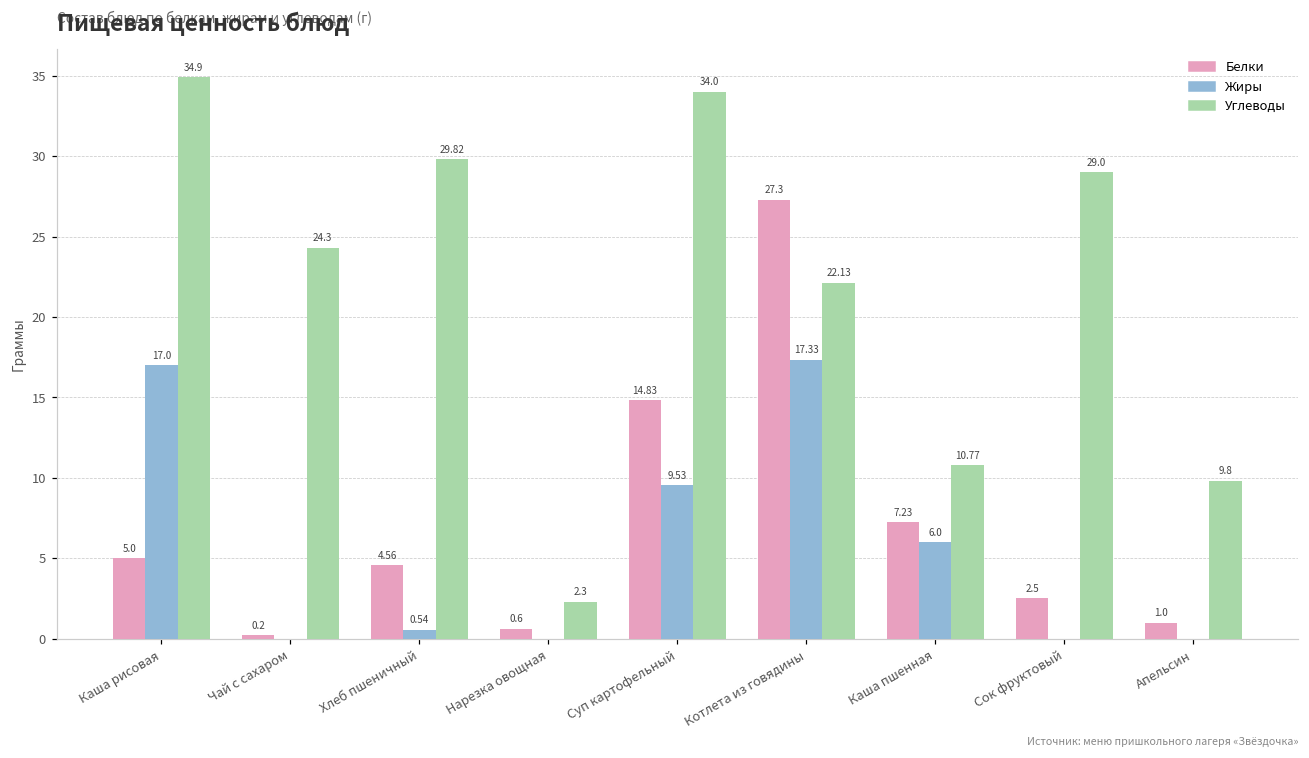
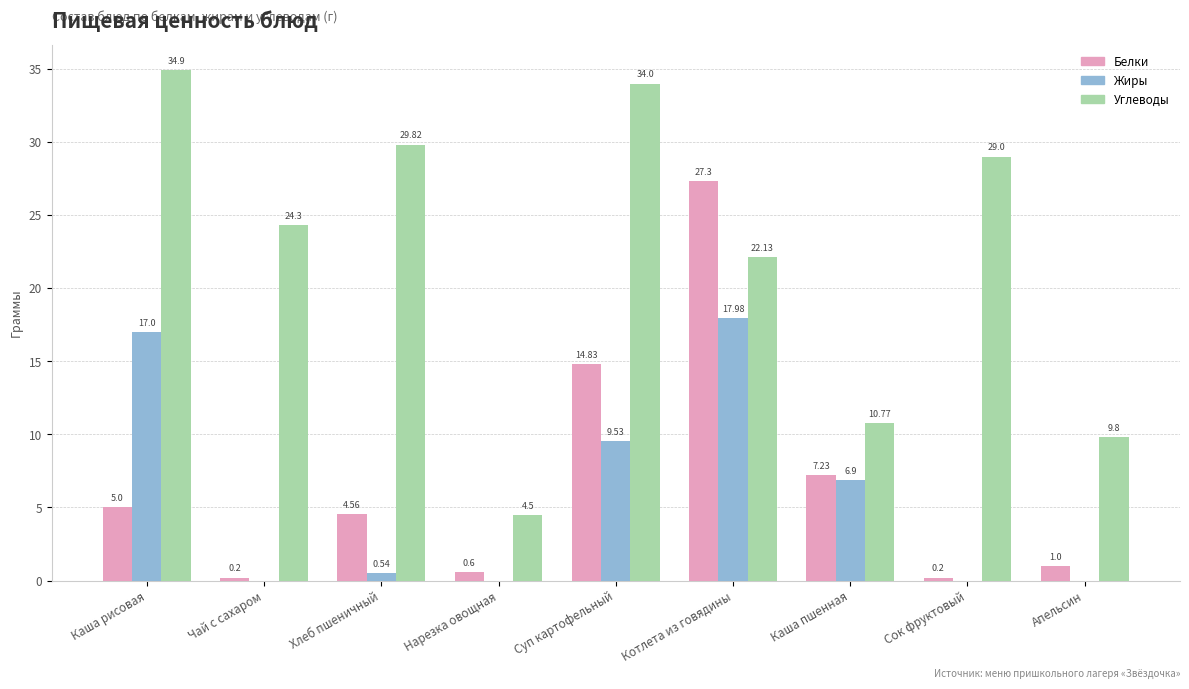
Углеводы, Нарезка овощная: 2.3 -> 4.5
Жиры, Котлета из говядины: 17.33 -> 17.98
Жиры, Каша пшенная: 6.0 -> 6.9
Белки, Сок фруктовый: 2.5 -> 0.2
